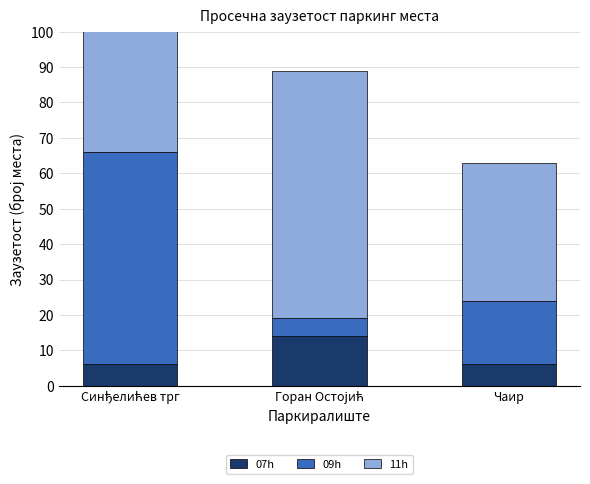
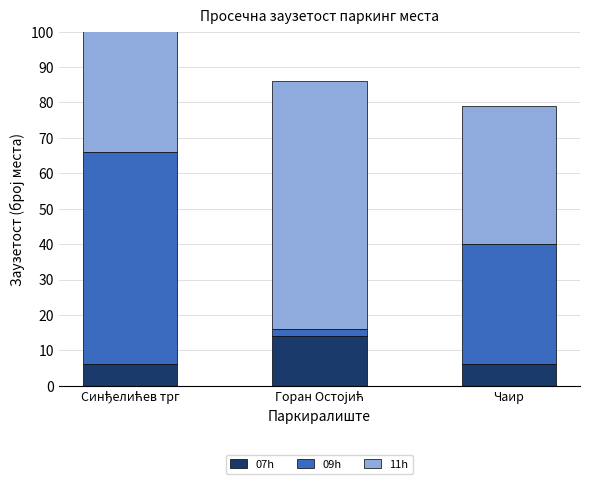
09h, Горан Остојић: 5 -> 2
09h, Чаир: 18 -> 34
